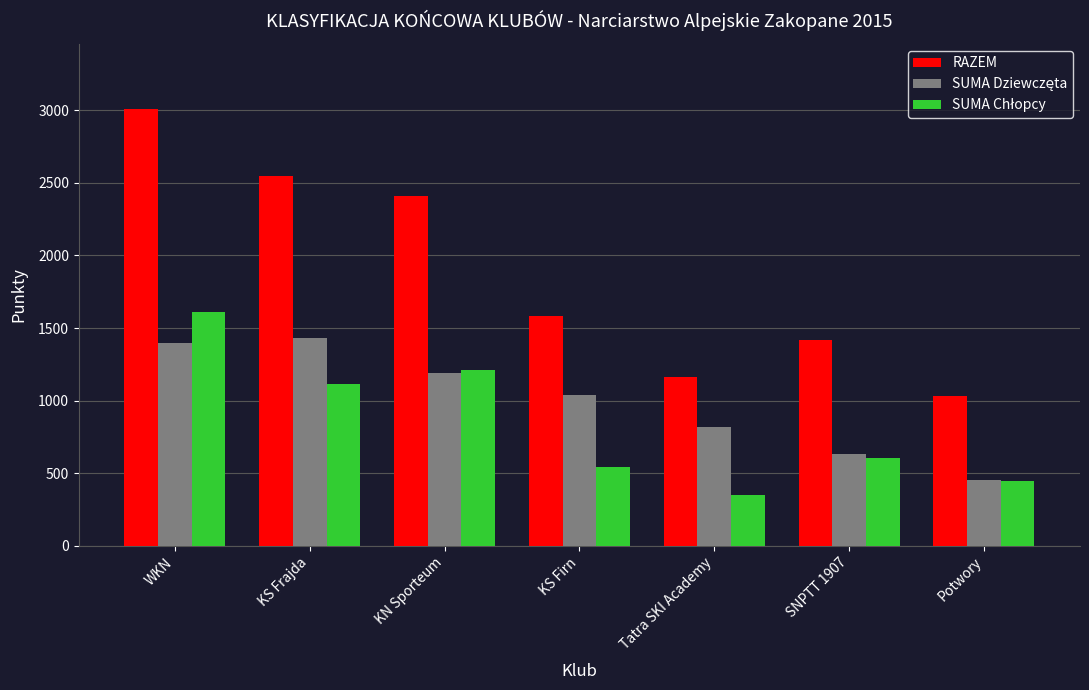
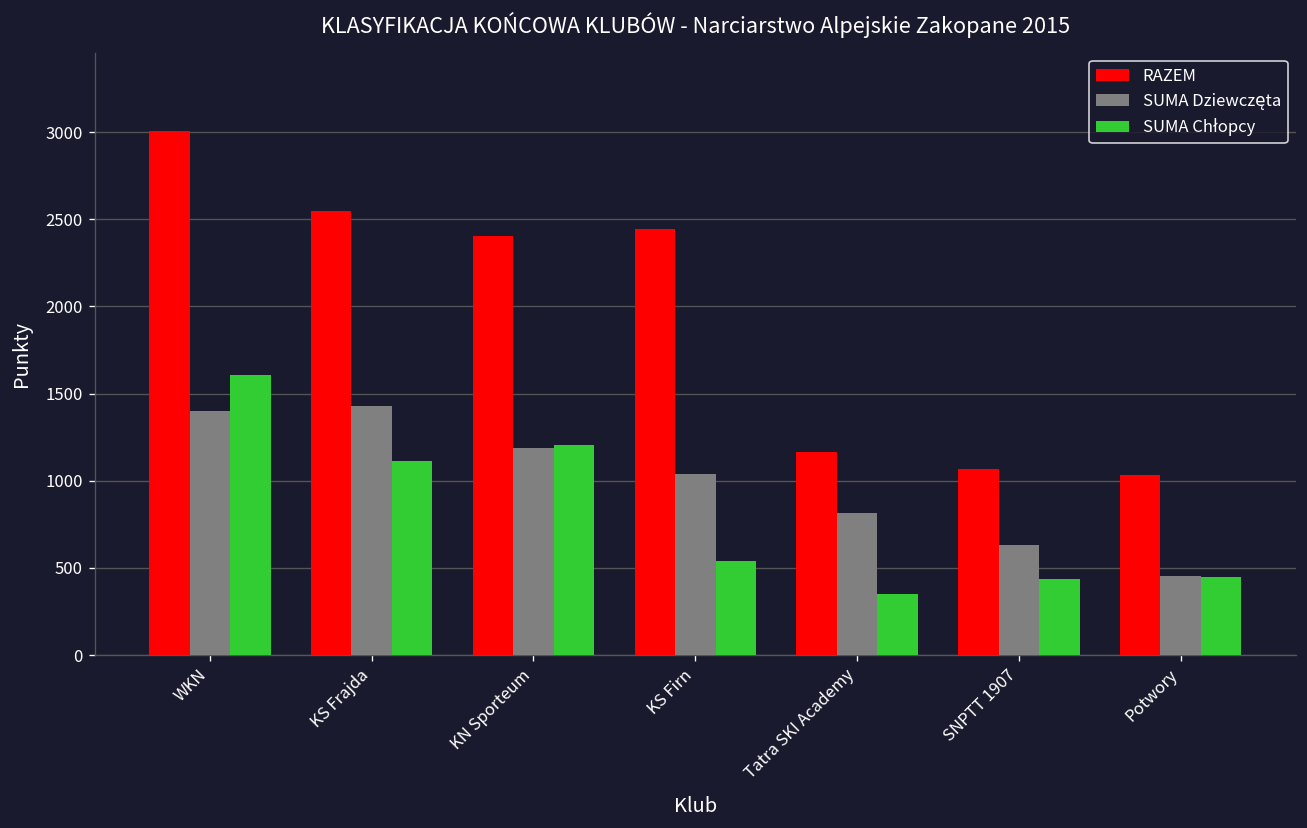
RAZEM, KS Firn: 1580 -> 2450
RAZEM, SNPTT 1907: 1420 -> 1070
SUMA Chłopcy, SNPTT 1907: 600 -> 440
